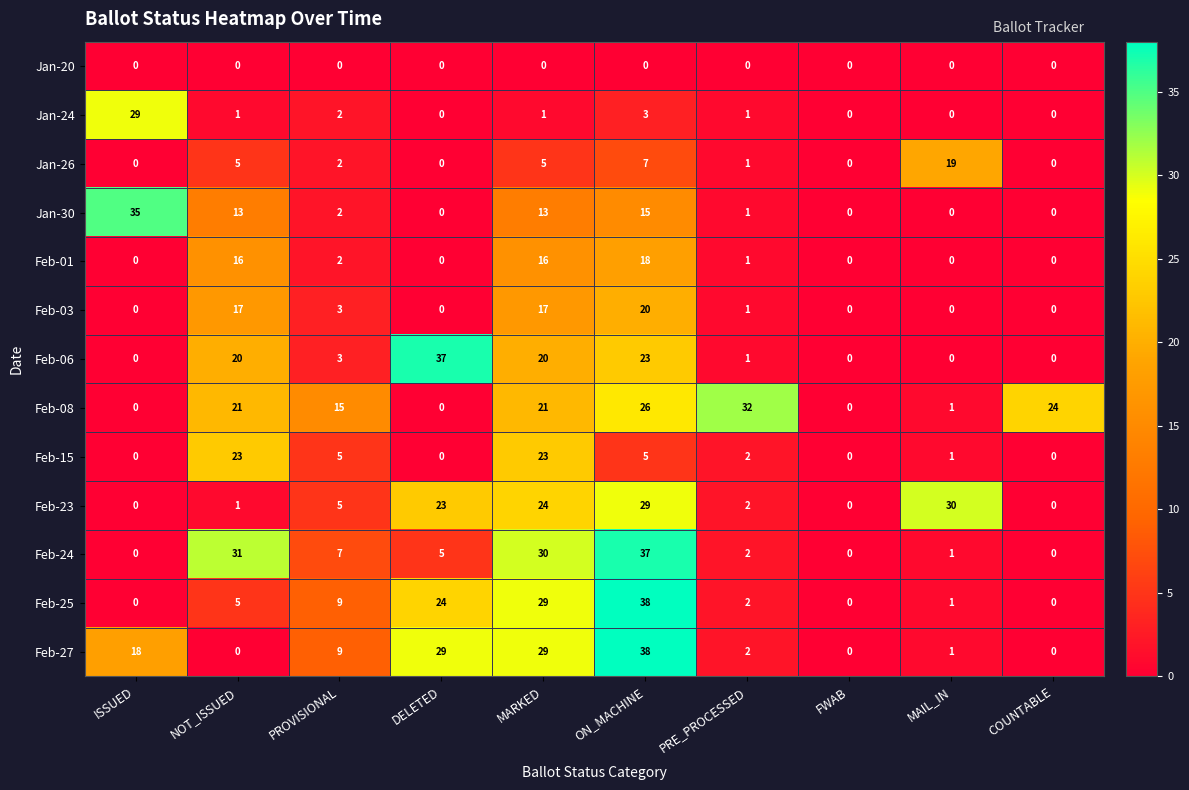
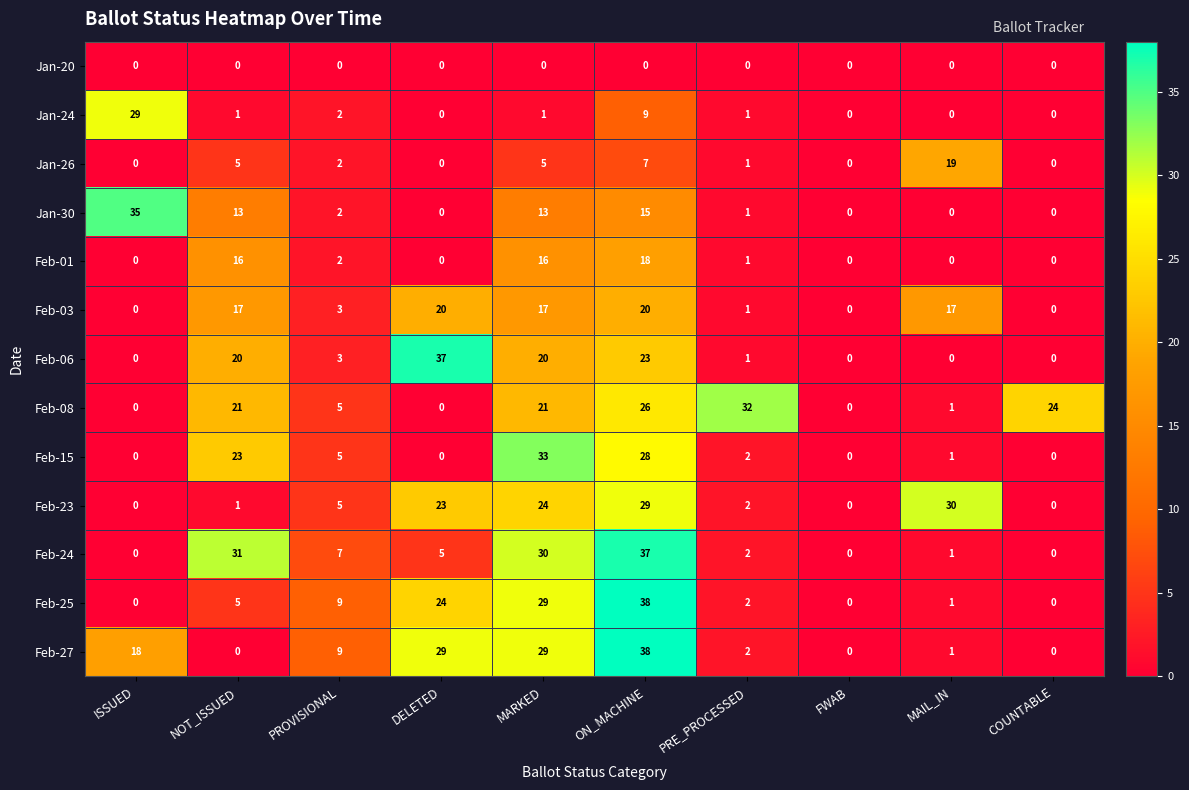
Jan-24, ON_MACHINE: 3 -> 9
Feb-03, DELETED: 0 -> 20
Feb-03, MAIL_IN: 0 -> 17
Feb-08, PROVISIONAL: 15 -> 5
Feb-15, MARKED: 23 -> 33
Feb-15, ON_MACHINE: 5 -> 28
